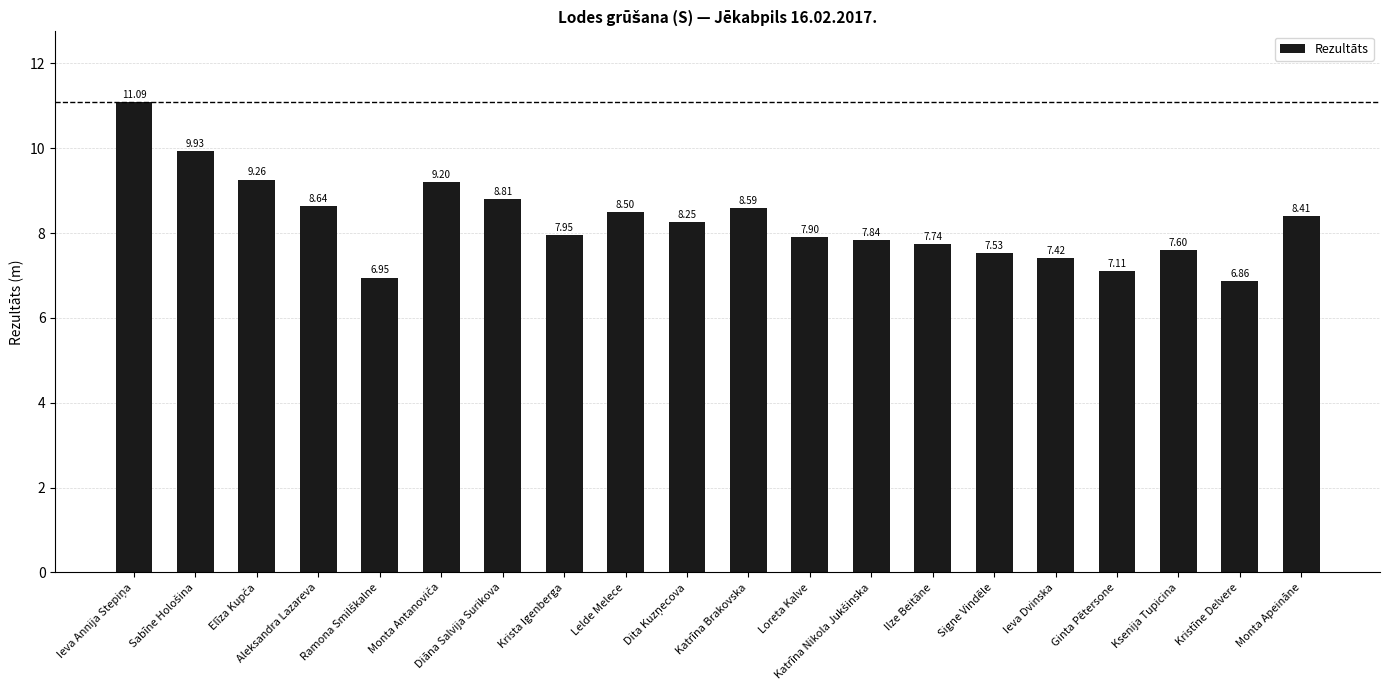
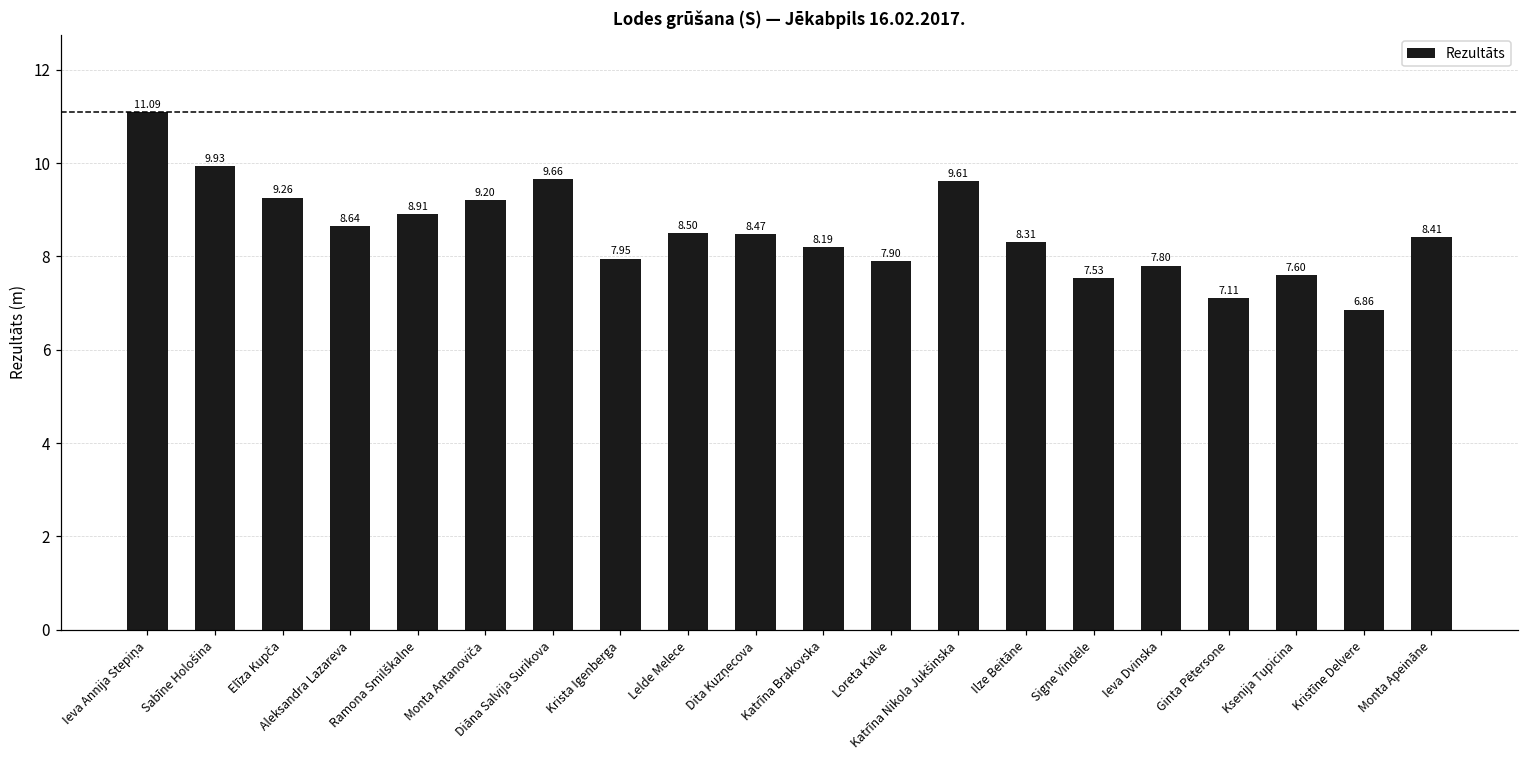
Ramona Smilškalne: 6.95 -> 8.91
Diāna Salvija Surikova: 8.81 -> 9.66
Dita Kuzņecova: 8.25 -> 8.47
Katrīna Brakovska: 8.59 -> 8.19
Katrīna Nikola Jukšinska: 7.84 -> 9.61
Ilze Beitāne: 7.74 -> 8.31
Ieva Dvinska: 7.42 -> 7.80
